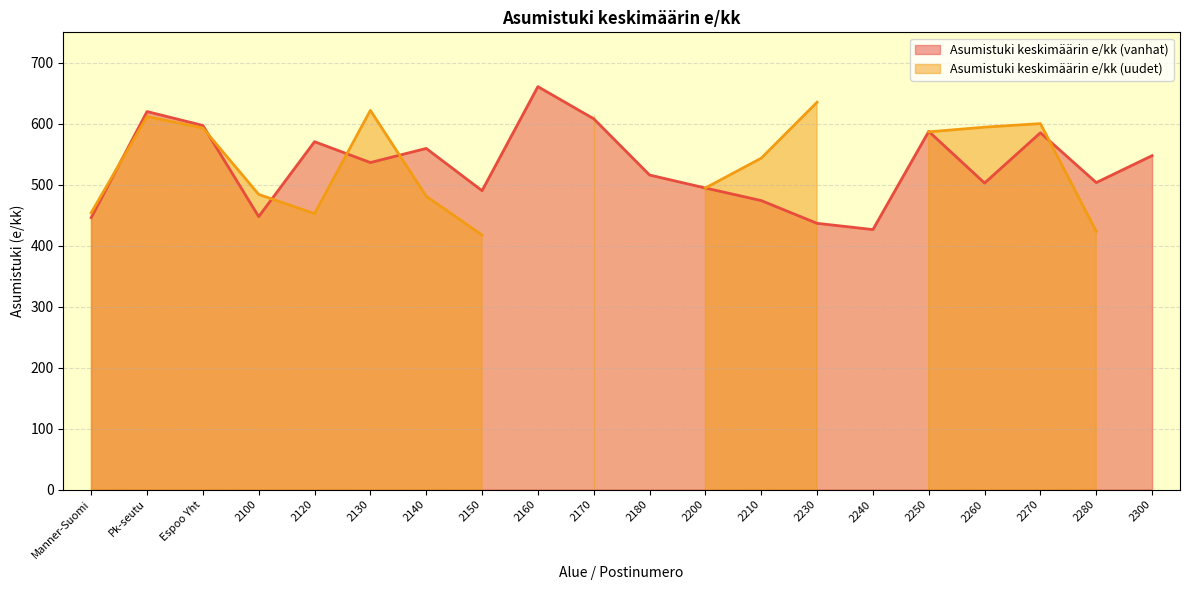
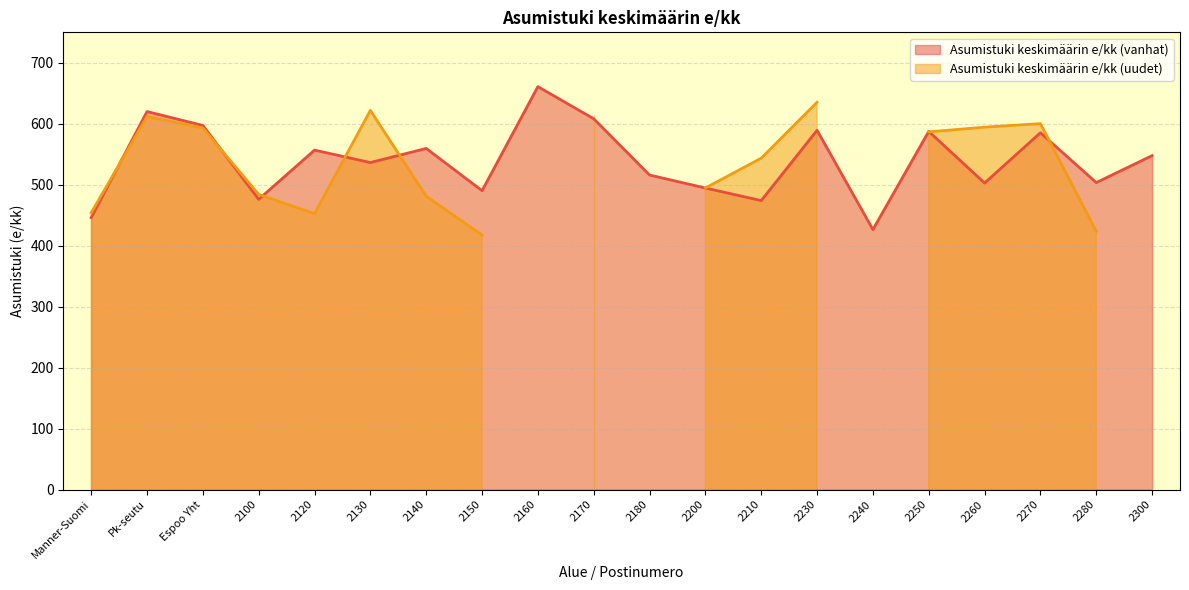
Asumistuki keskimäärin e/kk (vanhat), 2100: 450 -> 480
Asumistuki keskimäärin e/kk (vanhat), 2120: 570 -> 560
Asumistuki keskimäärin e/kk (vanhat), 2230: 440 -> 590
